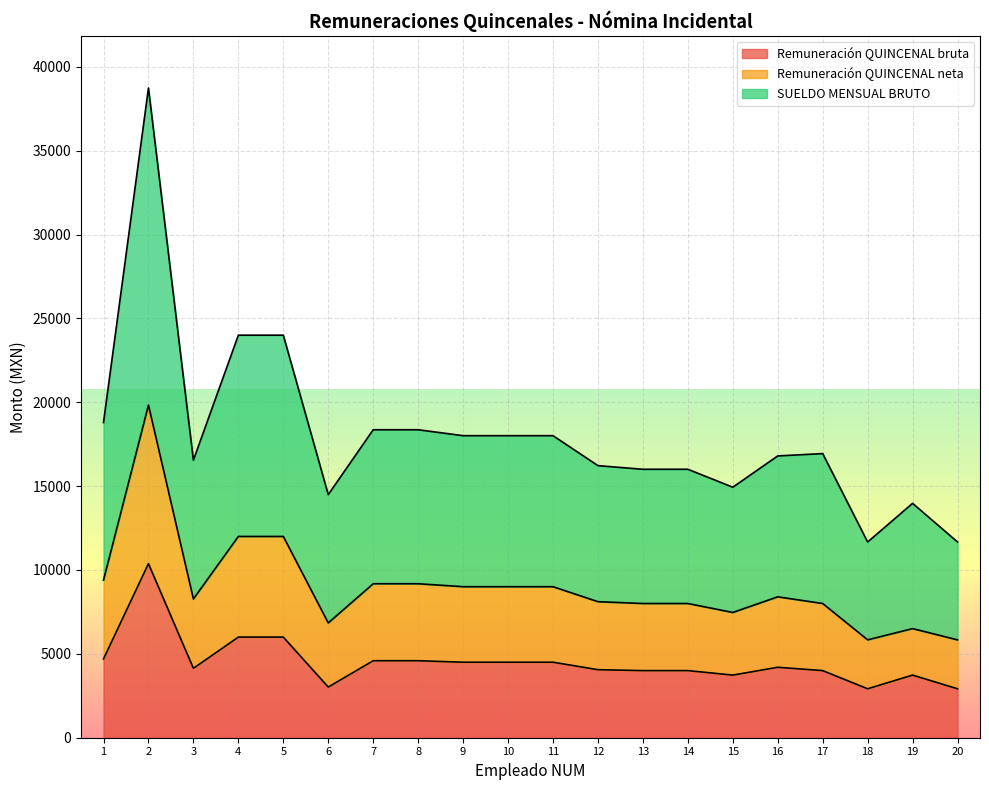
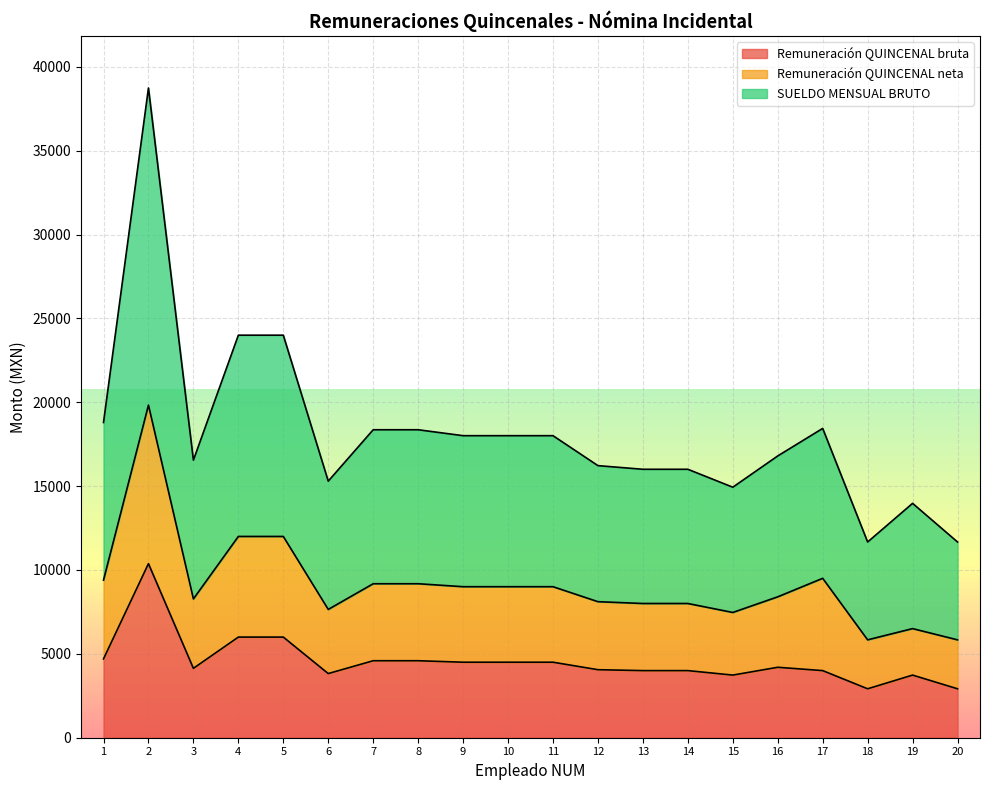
Remuneración QUINCENAL bruta, 6: 3000 -> 3800
Remuneración QUINCENAL neta, 17: 4000 -> 5500
